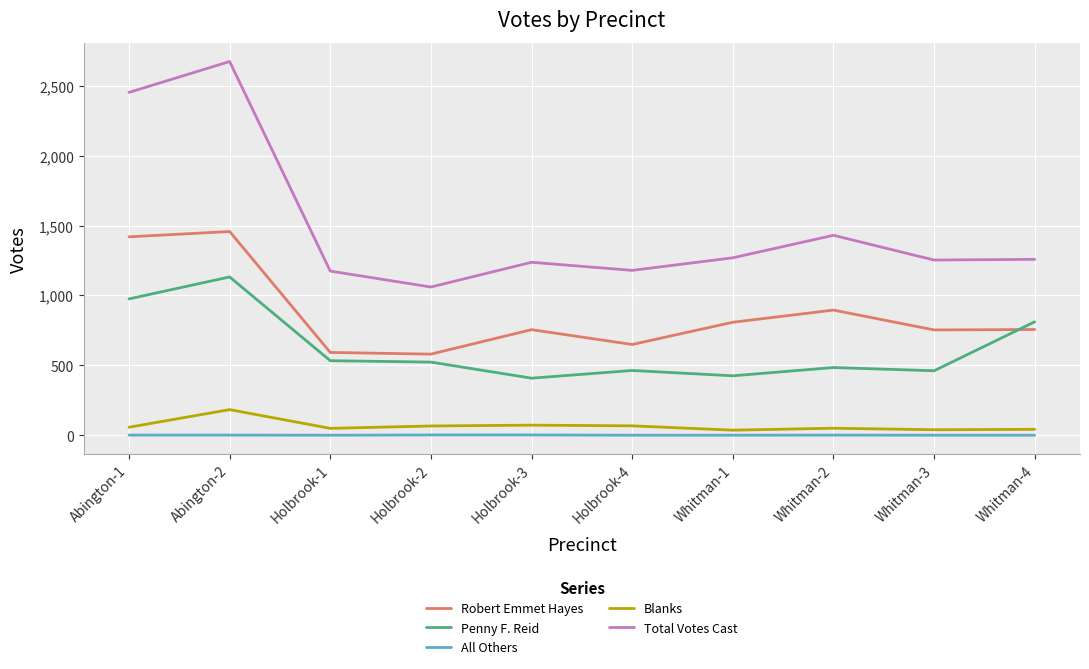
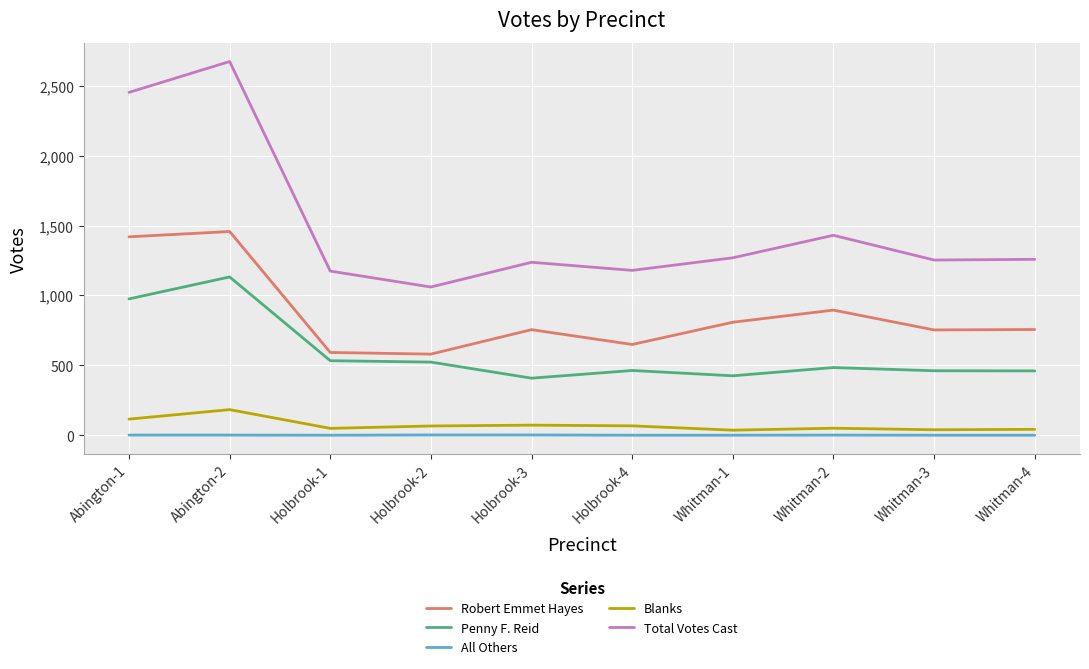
Blanks, Abington-1: 60 -> 120
Penny F. Reid, Whitman-4: 810 -> 460
